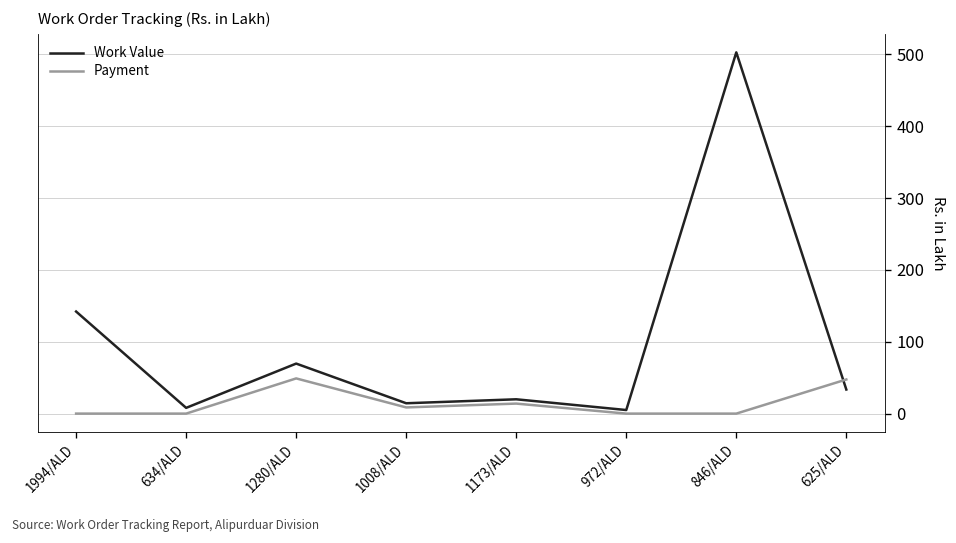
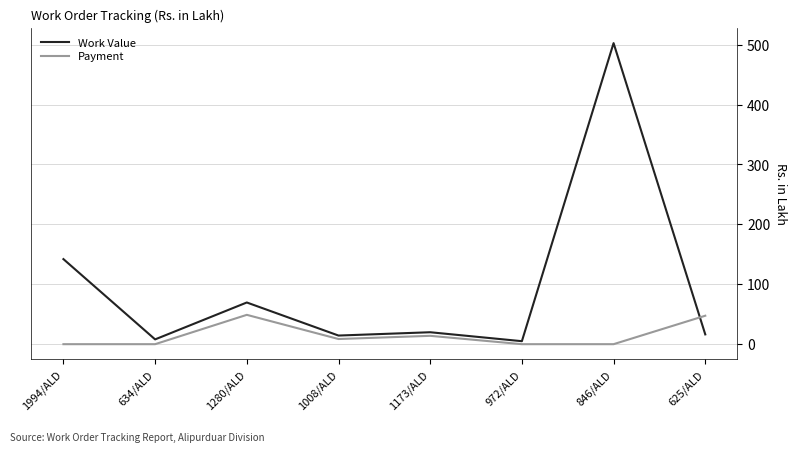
Work Value, 625/ALD: 30 -> 20
